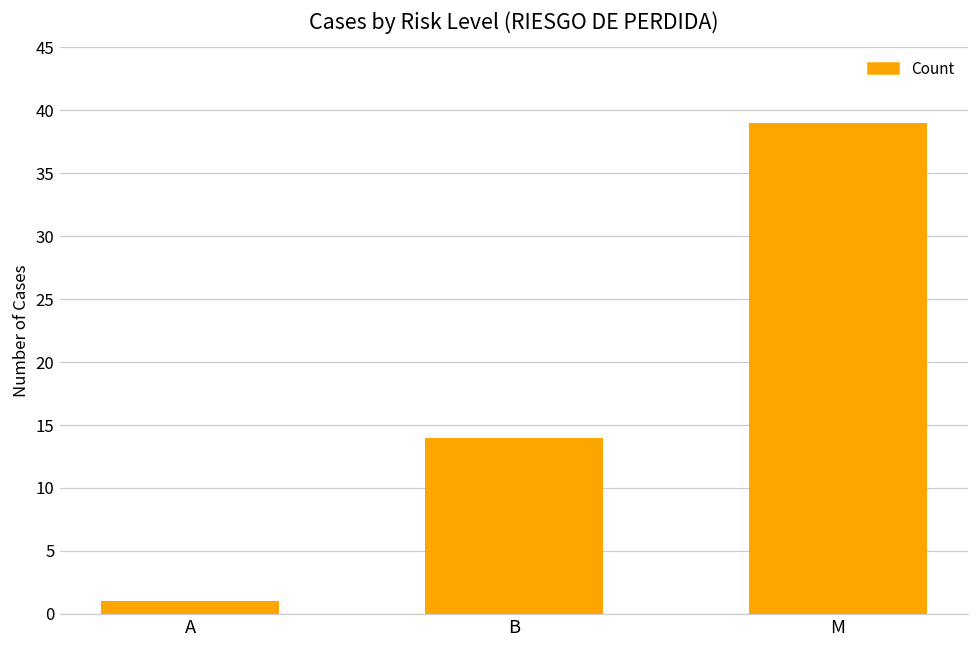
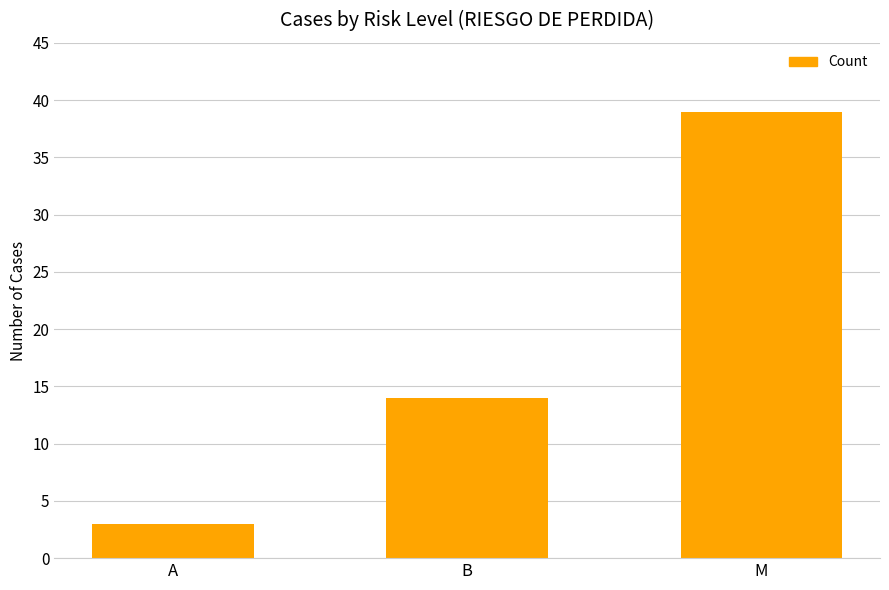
A: 1 -> 3
